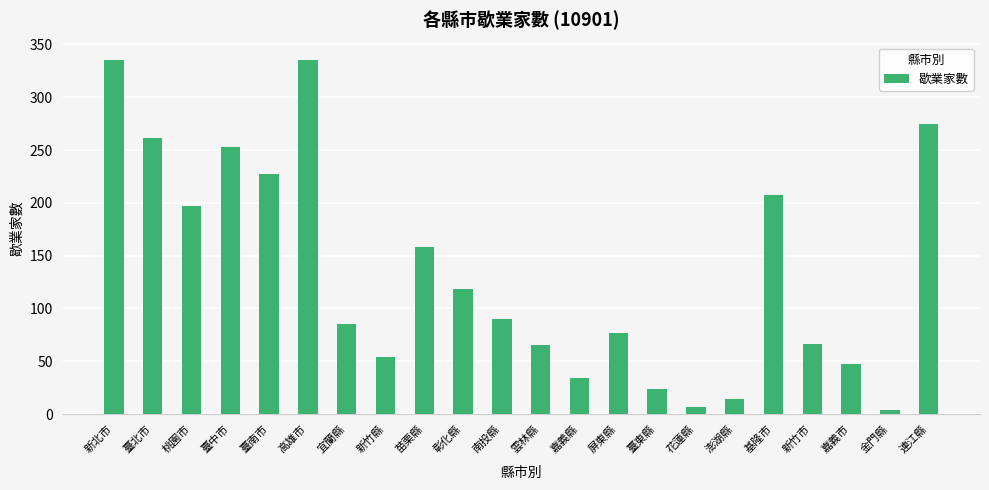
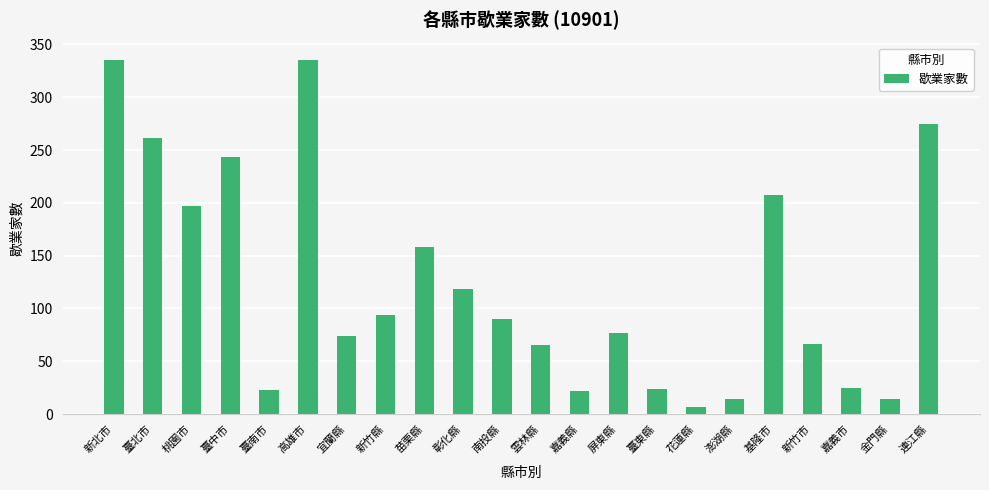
臺中市: 253 -> 243
臺南市: 227 -> 23
宜蘭縣: 85 -> 74
新竹縣: 54 -> 94
嘉義縣: 34 -> 22
嘉義市: 47 -> 25
金門縣: 4 -> 14
